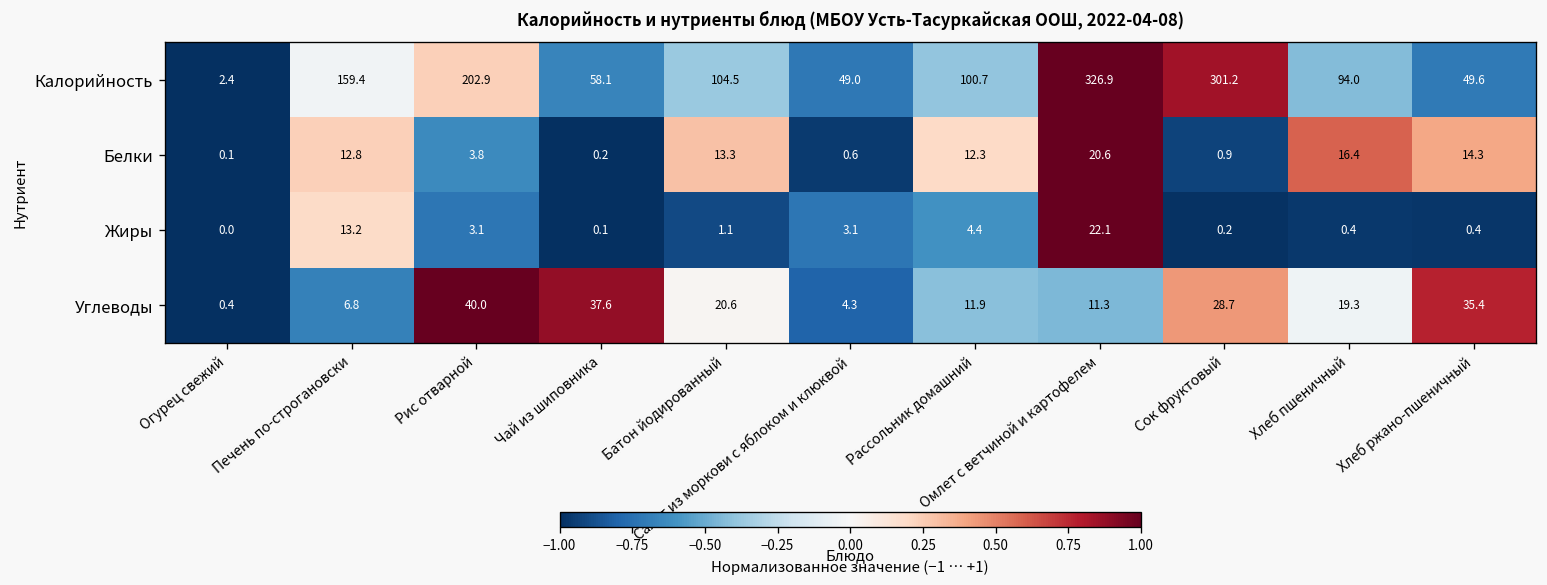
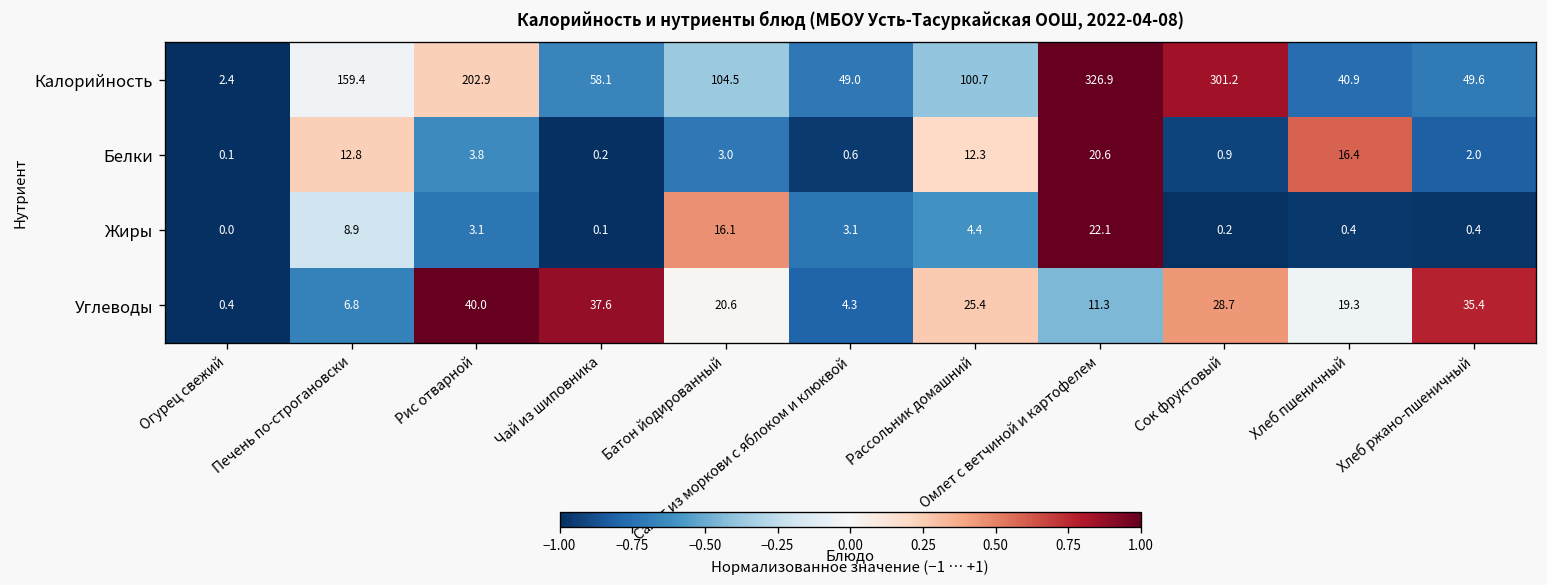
Калорийность, Хлеб пшеничный: 94.0 -> 40.9
Белки, Батон йодированный: 13.3 -> 3.0
Белки, Хлеб ржано-пшеничный: 14.3 -> 2.0
Жиры, Печень по-строгановски: 13.2 -> 8.9
Жиры, Батон йодированный: 1.1 -> 16.1
Углеводы, Рассольник домашний: 11.9 -> 25.4
